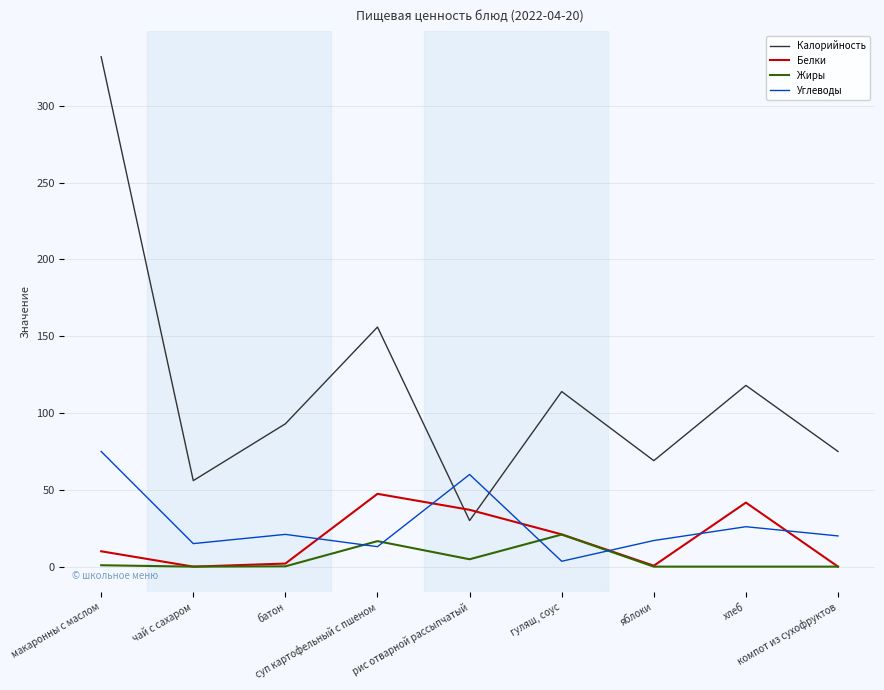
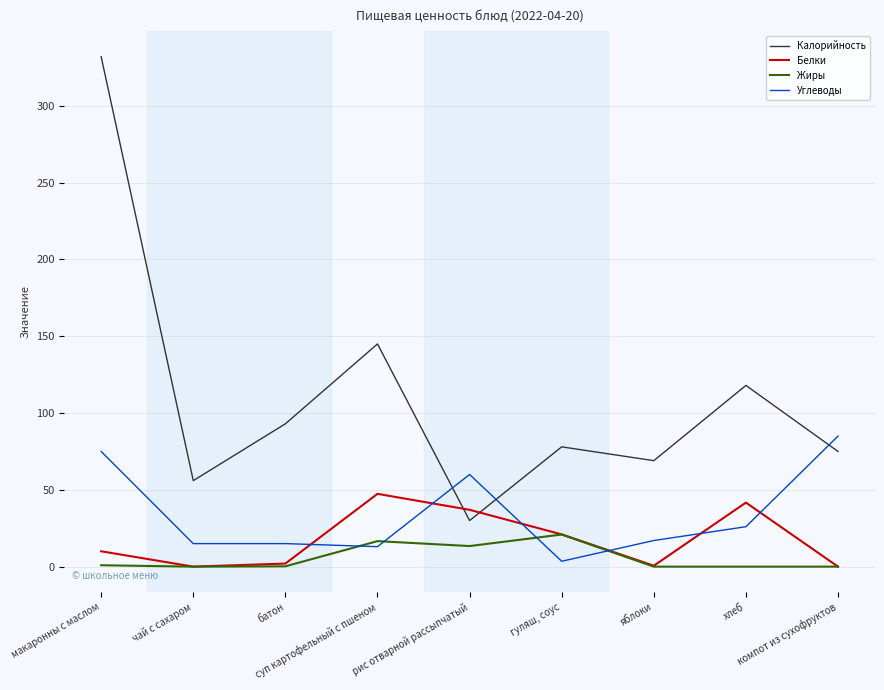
Углеводы, батон: 21 -> 15
Калорийность, суп картофельный с пшеном: 156 -> 145
Жиры, рис отварной рассыпчатый: 5 -> 13
Калорийность, гуляш, соус: 114 -> 78
Углеводы, компот из сухофруктов: 20 -> 85
